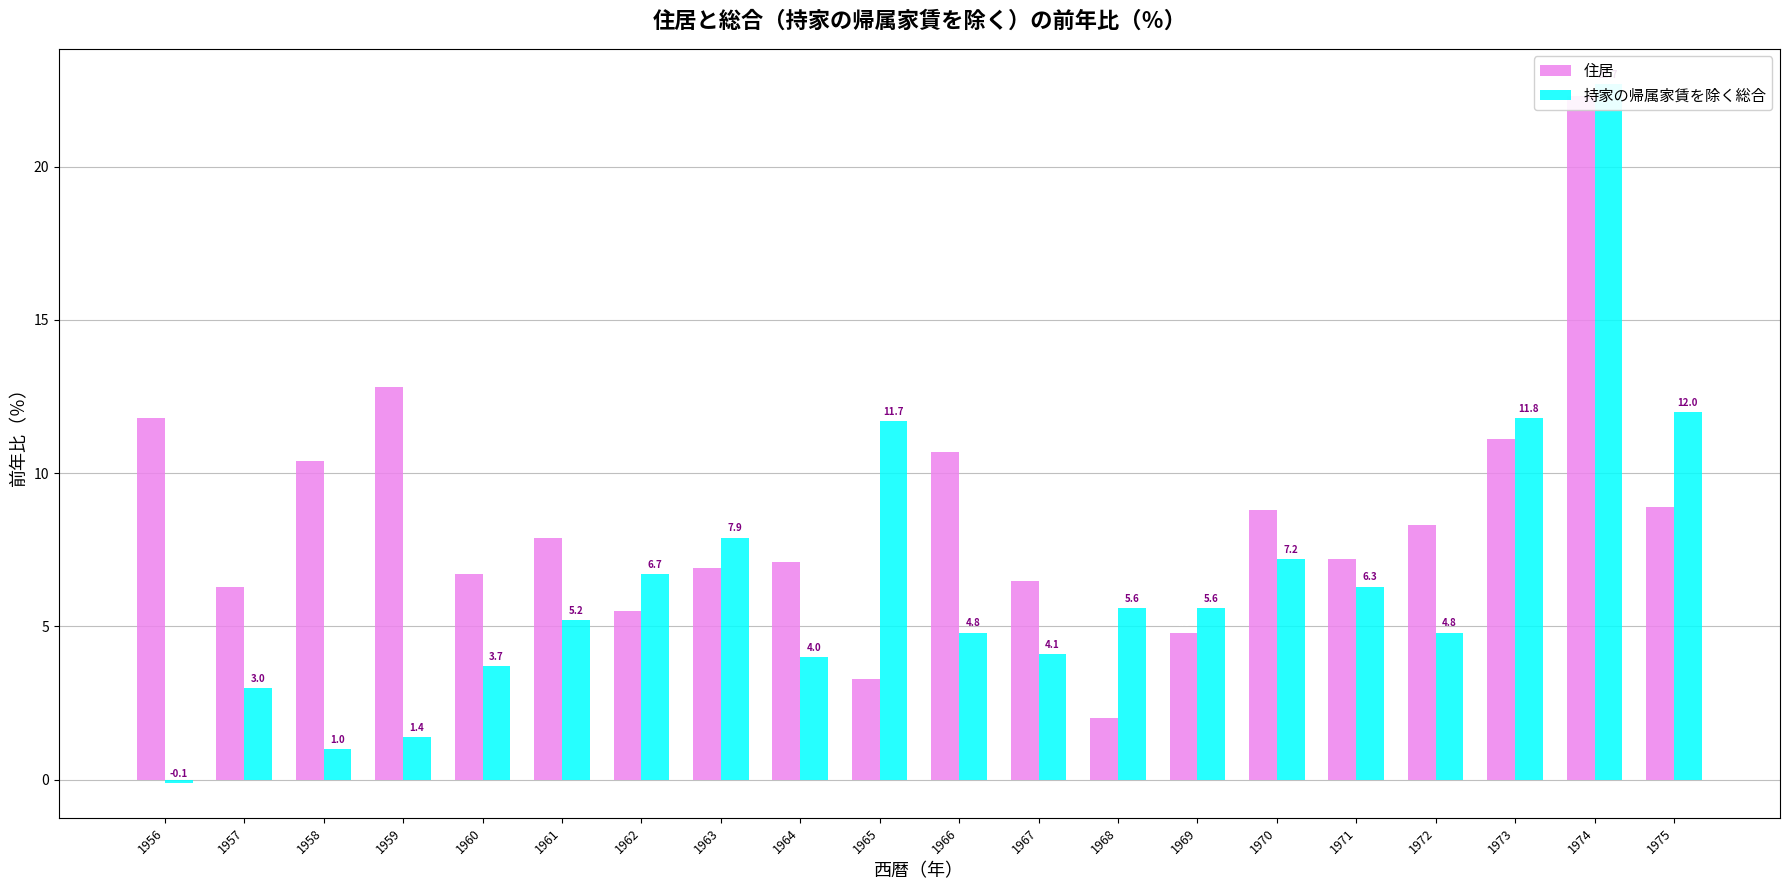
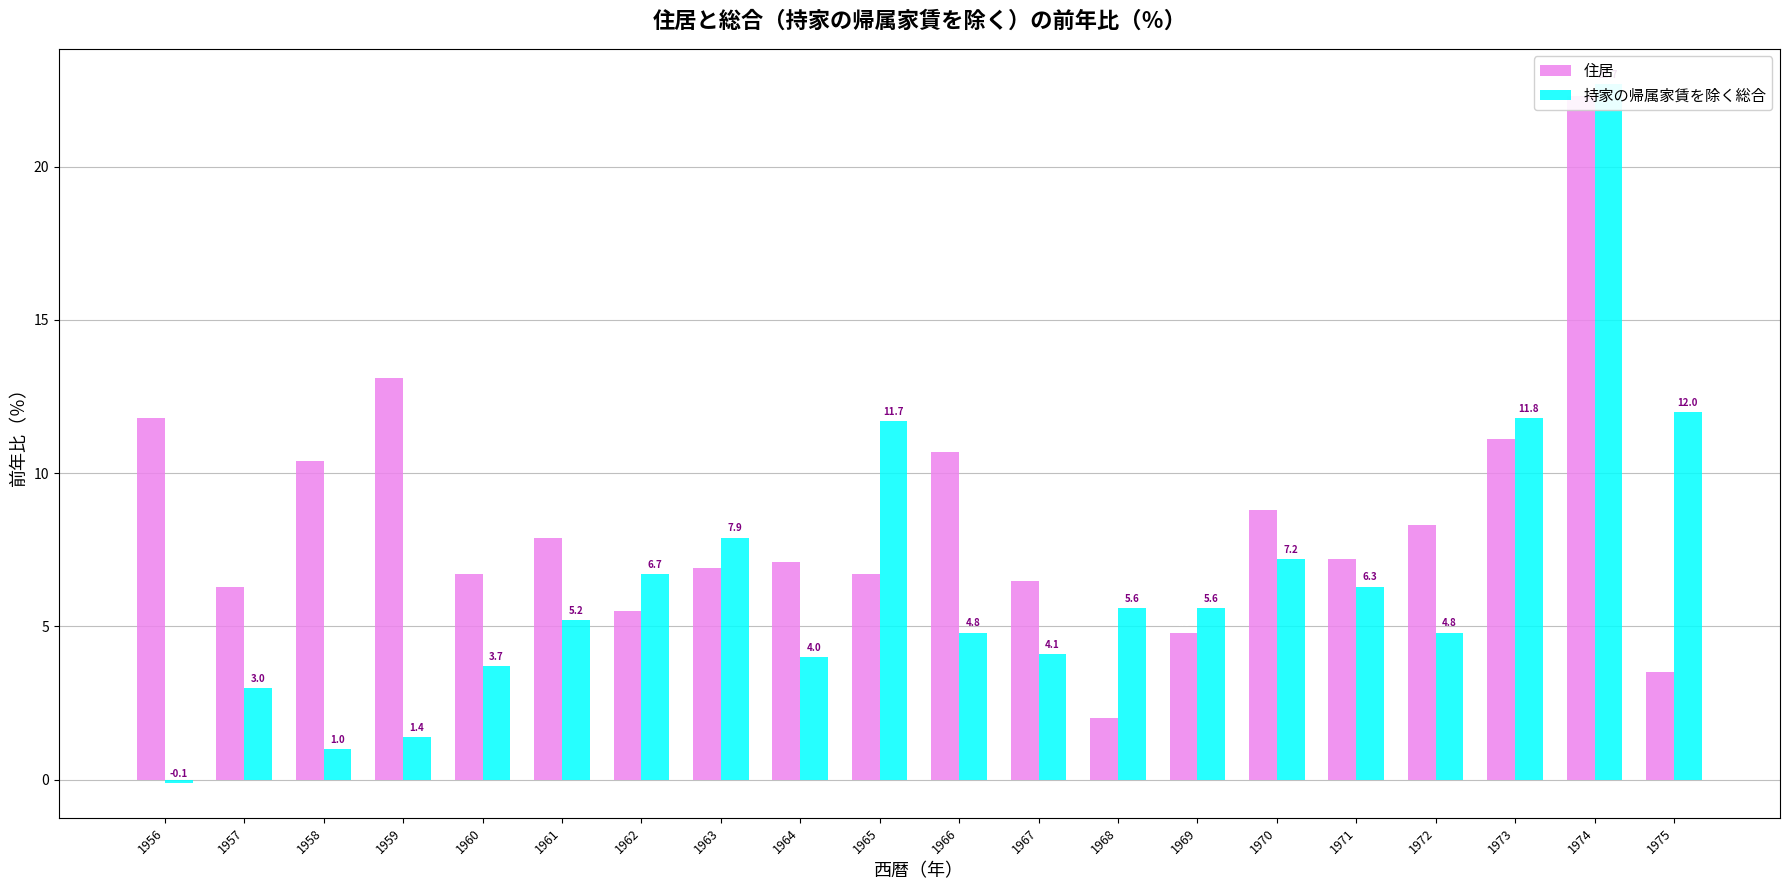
住居, 1959: 12.8 -> 13.1
住居, 1965: 3.3 -> 6.7
住居, 1975: 8.9 -> 3.5
